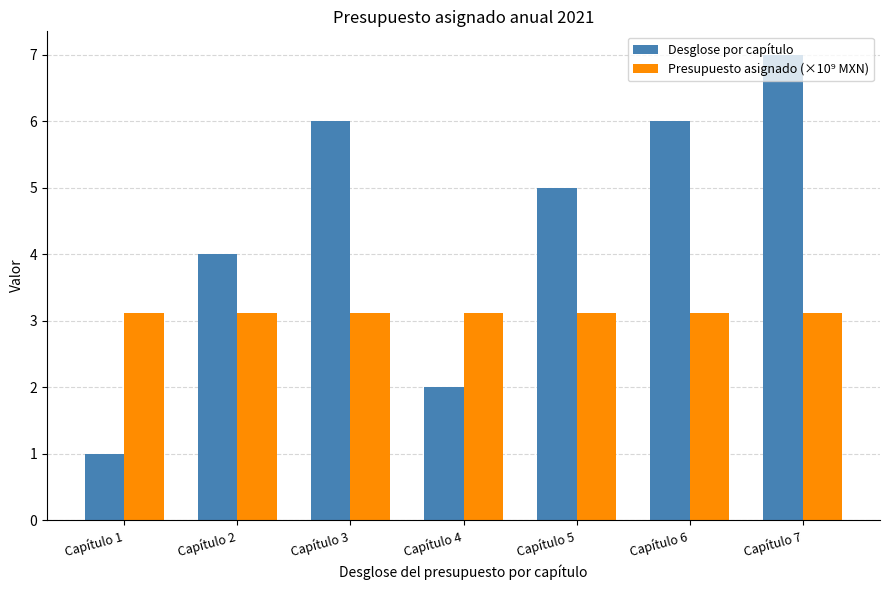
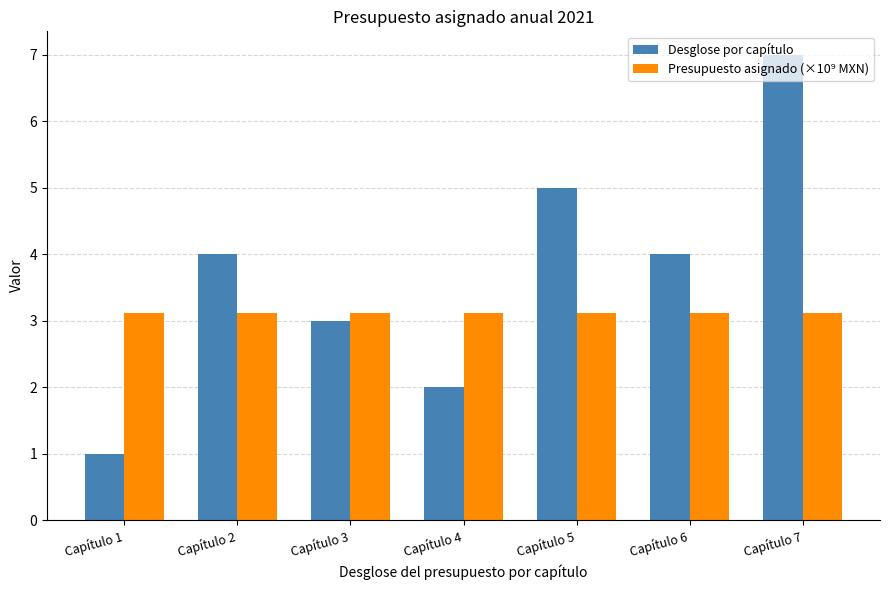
Desglose por capítulo, Capítulo 3: 6 -> 3
Desglose por capítulo, Capítulo 6: 6 -> 4
